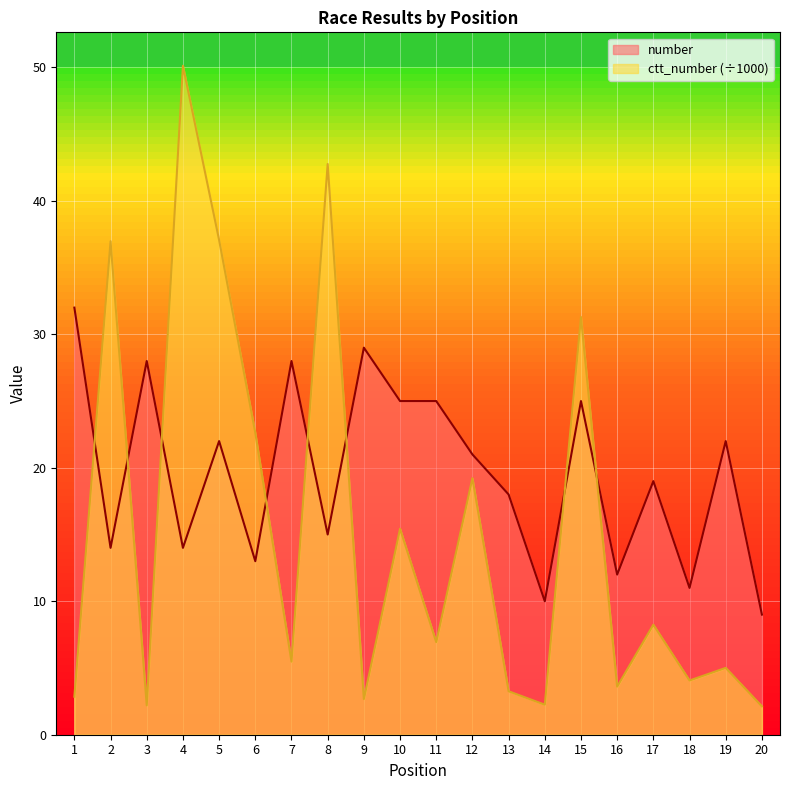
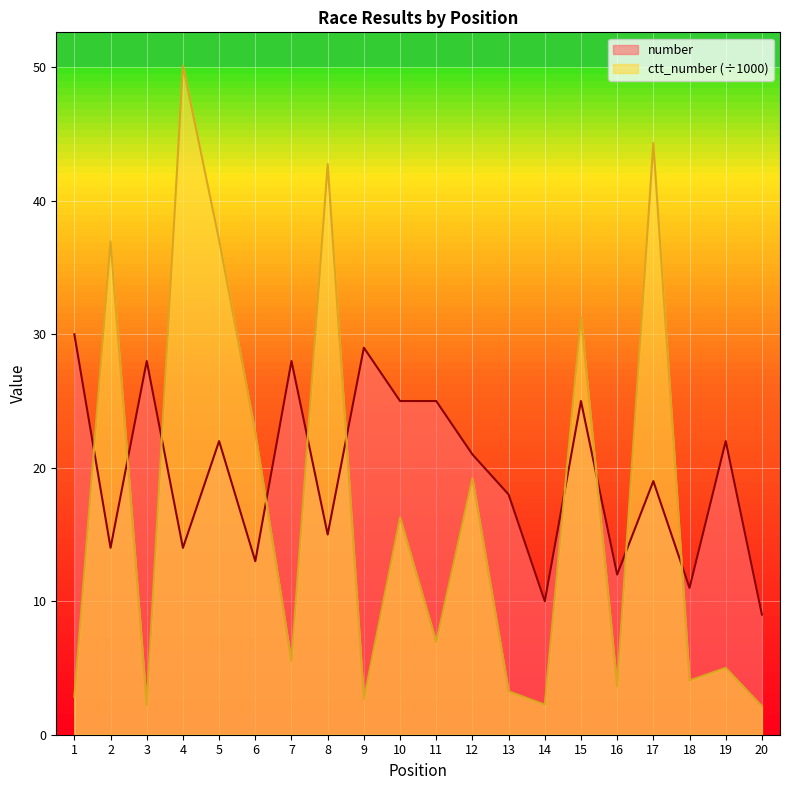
number, 1: 32 -> 30
ctt_number (÷1000), 10: 15.4 -> 16.3
ctt_number (÷1000), 17: 8.2 -> 44.3
